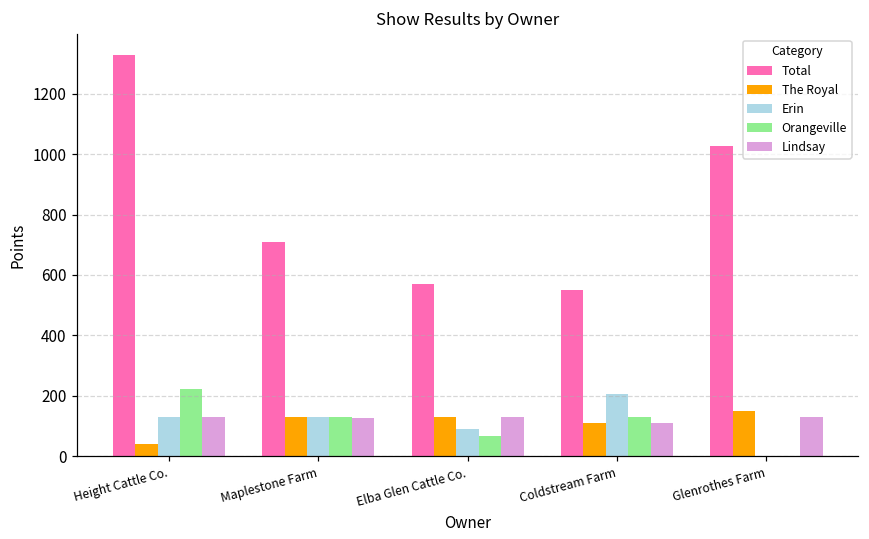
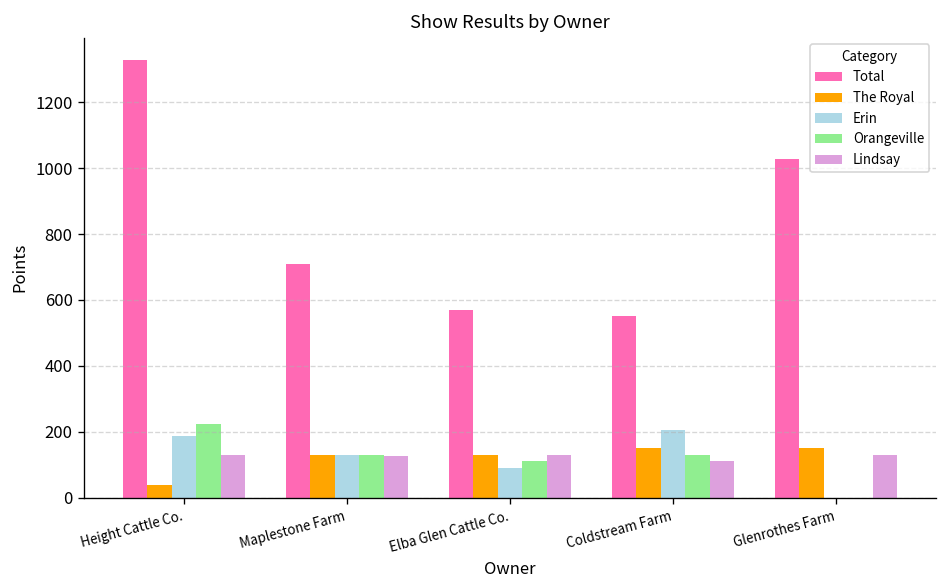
Erin, Height Cattle Co.: 130 -> 190
Orangeville, Elba Glen Cattle Co.: 70 -> 110
The Royal, Coldstream Farm: 110 -> 150
